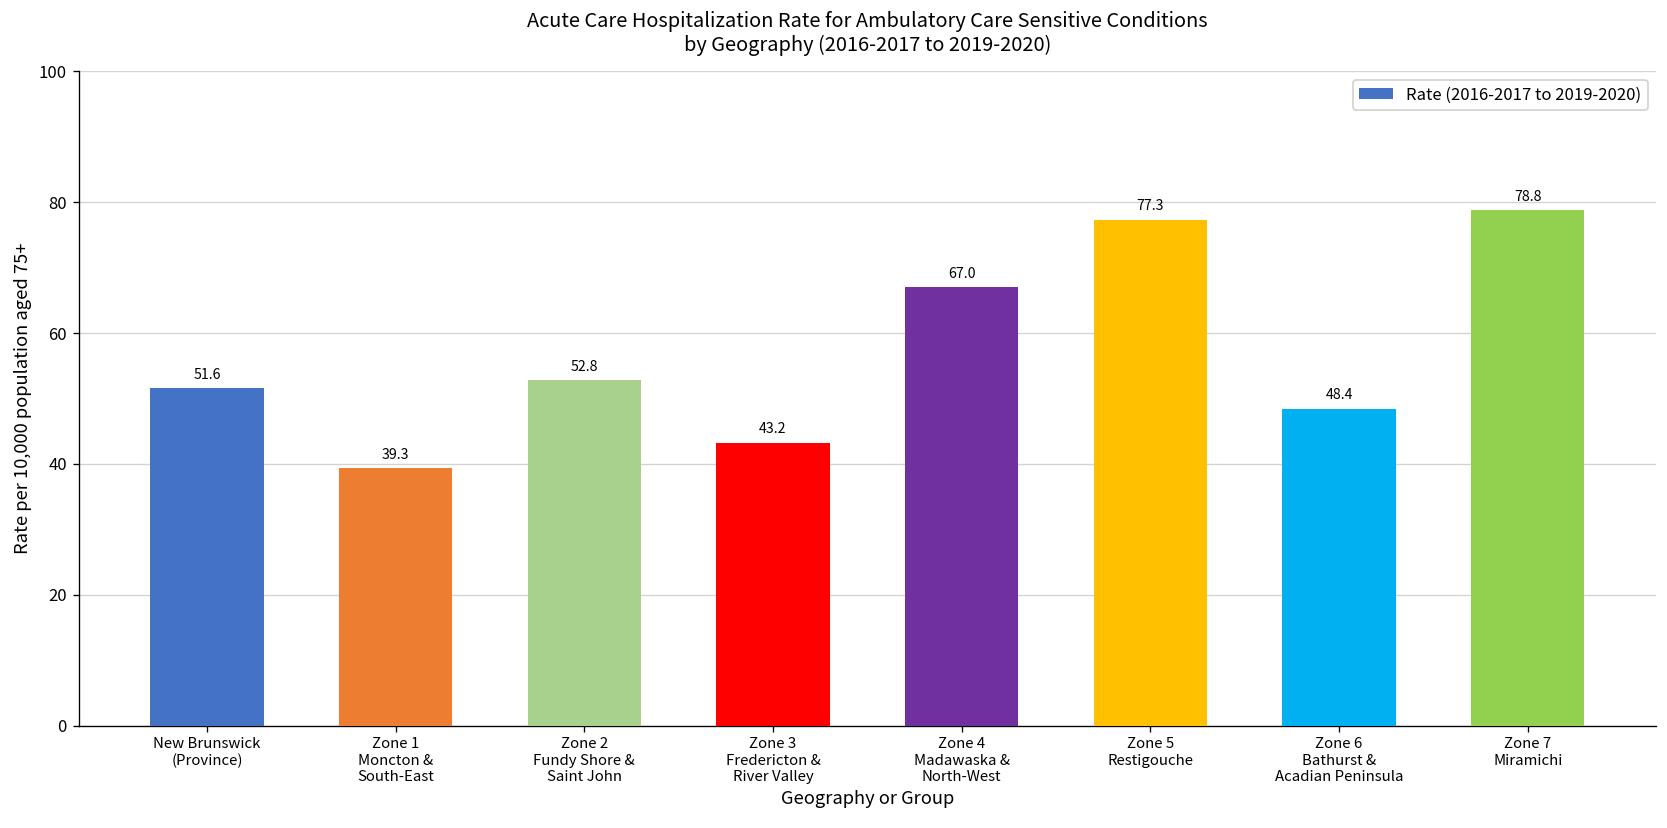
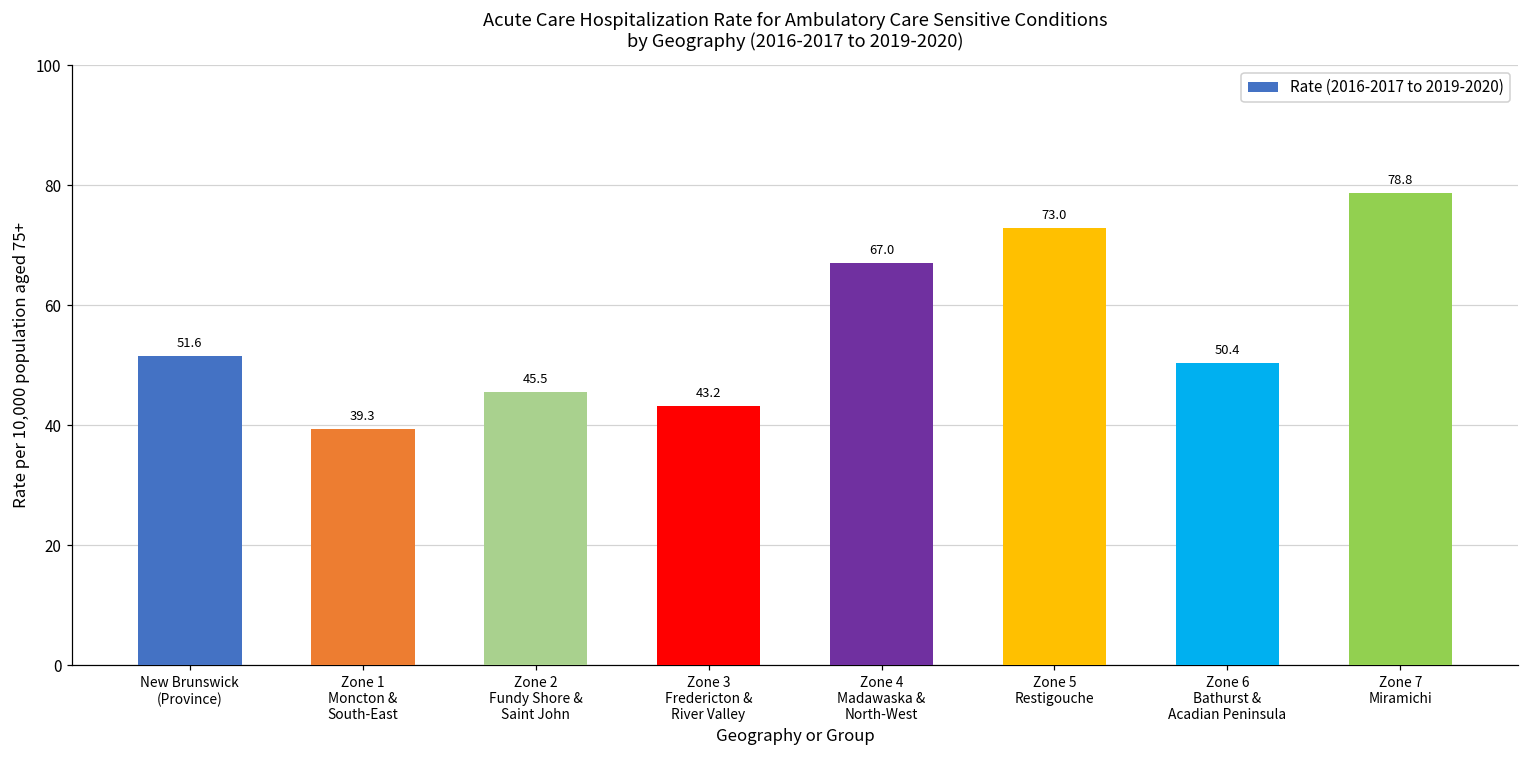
Zone 2 Fundy Shore & Saint John: 52.8 -> 45.5
Zone 5 Restigouche: 77.3 -> 73.0
Zone 6 Bathurst & Acadian Peninsula: 48.4 -> 50.4
